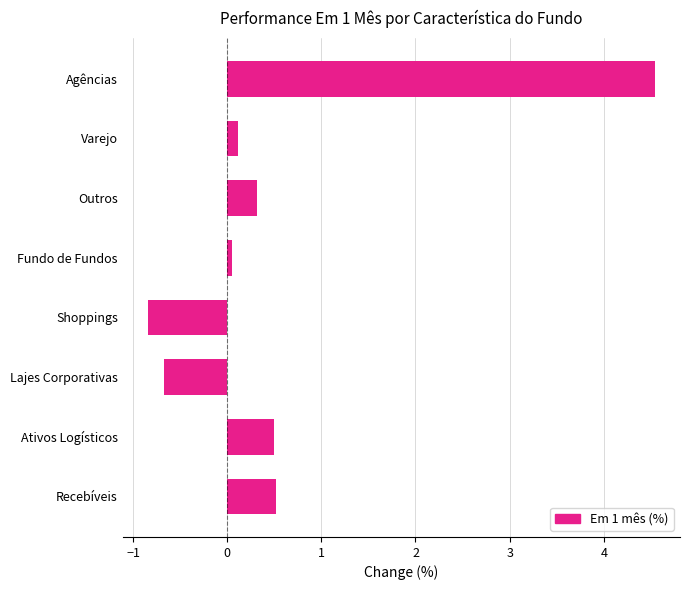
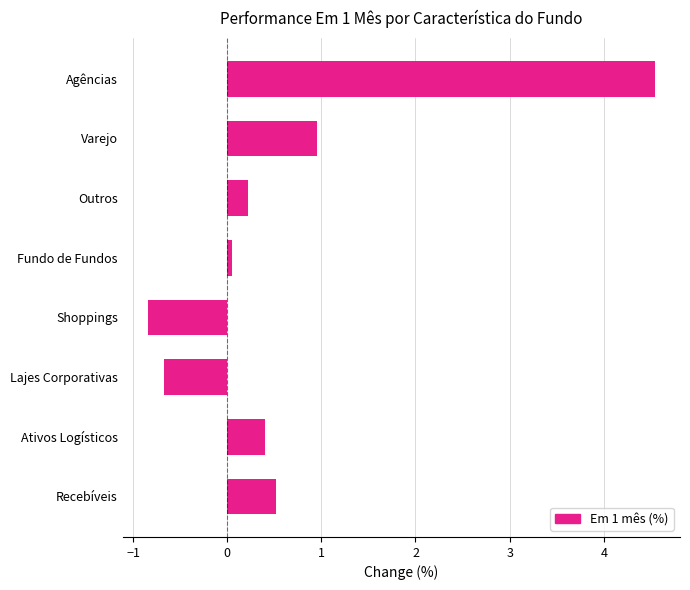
Varejo: 0.1 -> 1.0
Outros: 0.3 -> 0.2
Ativos Logísticos: 0.5 -> 0.4
